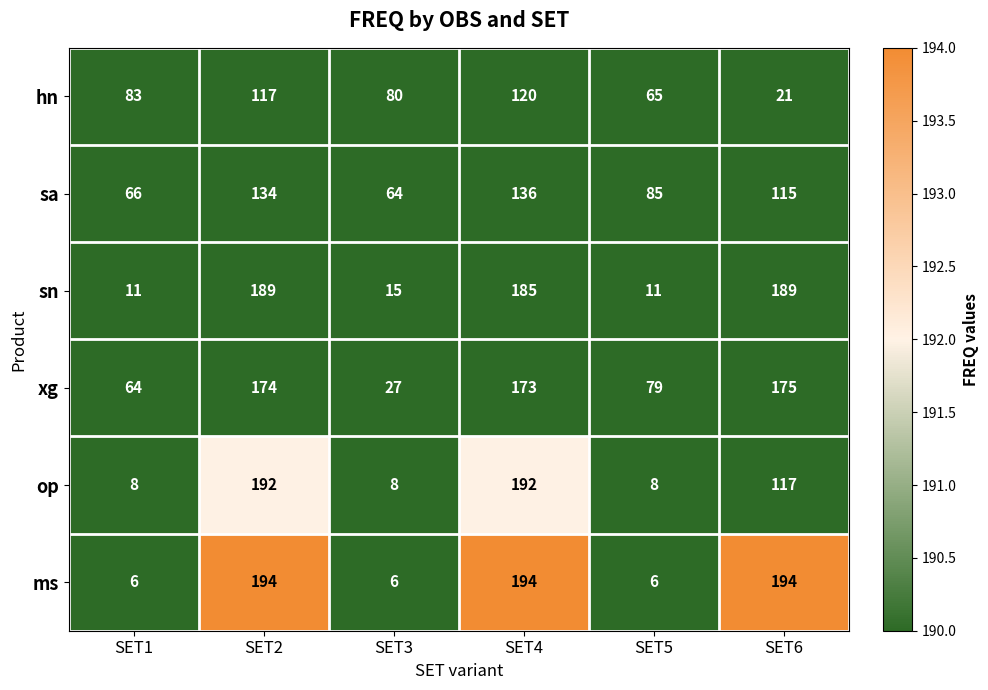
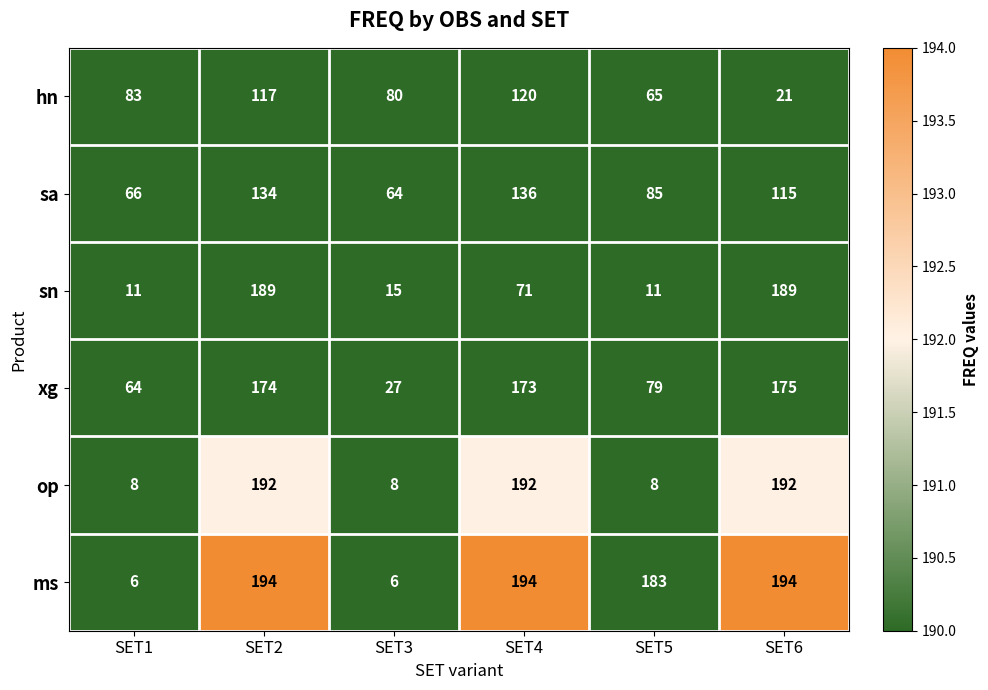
sn, SET4: 185 -> 71
op, SET6: 117 -> 192
ms, SET5: 6 -> 183
